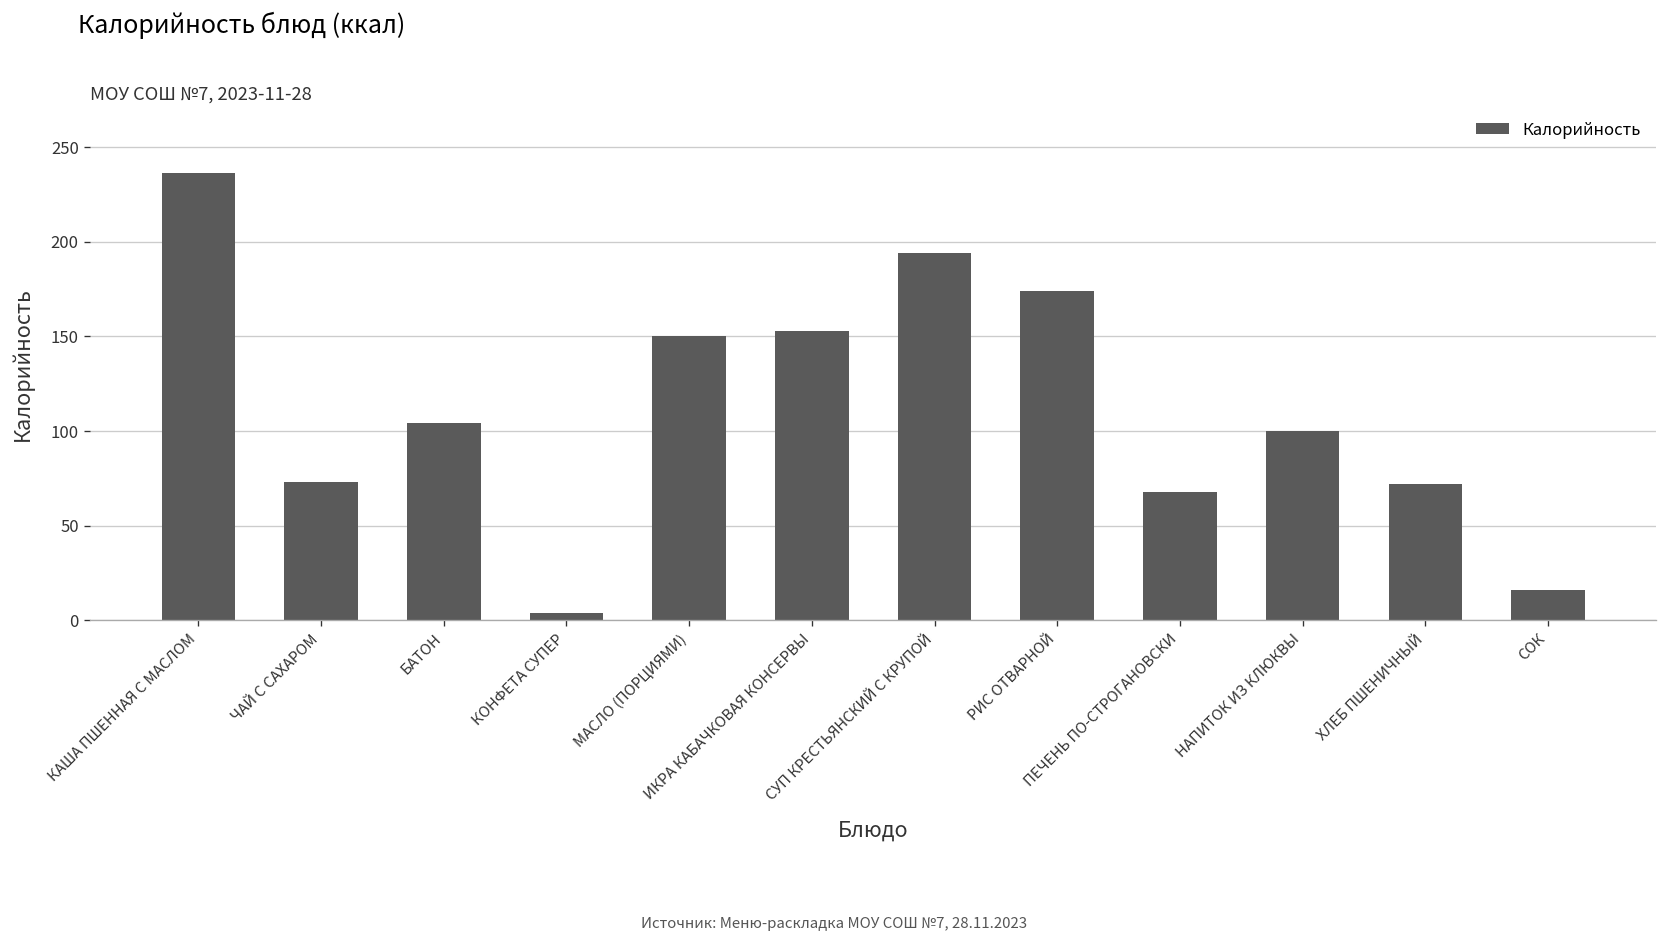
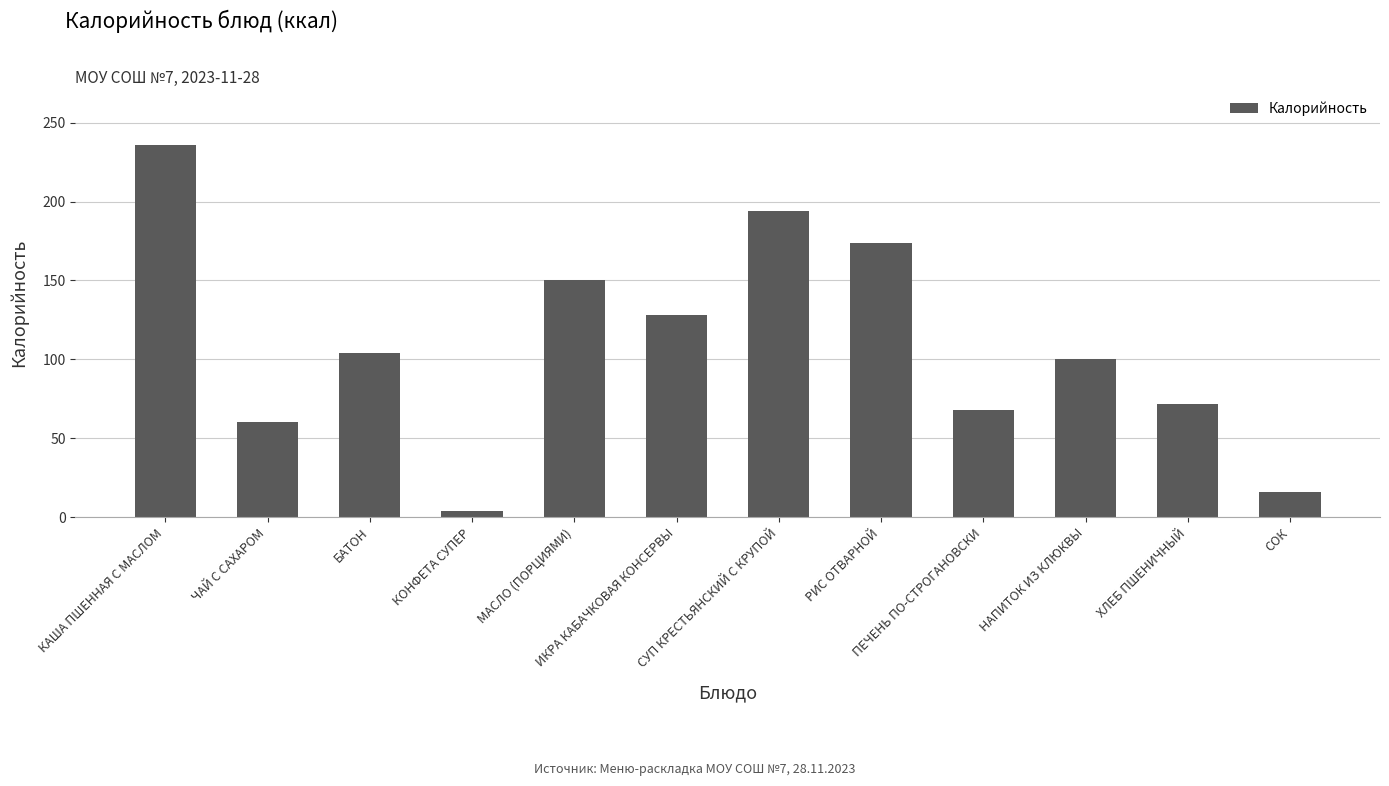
ЧАЙ С САХАРОМ: 73 -> 60
ИКРА КАБАЧКОВАЯ КОНСЕРВЫ: 153 -> 128
